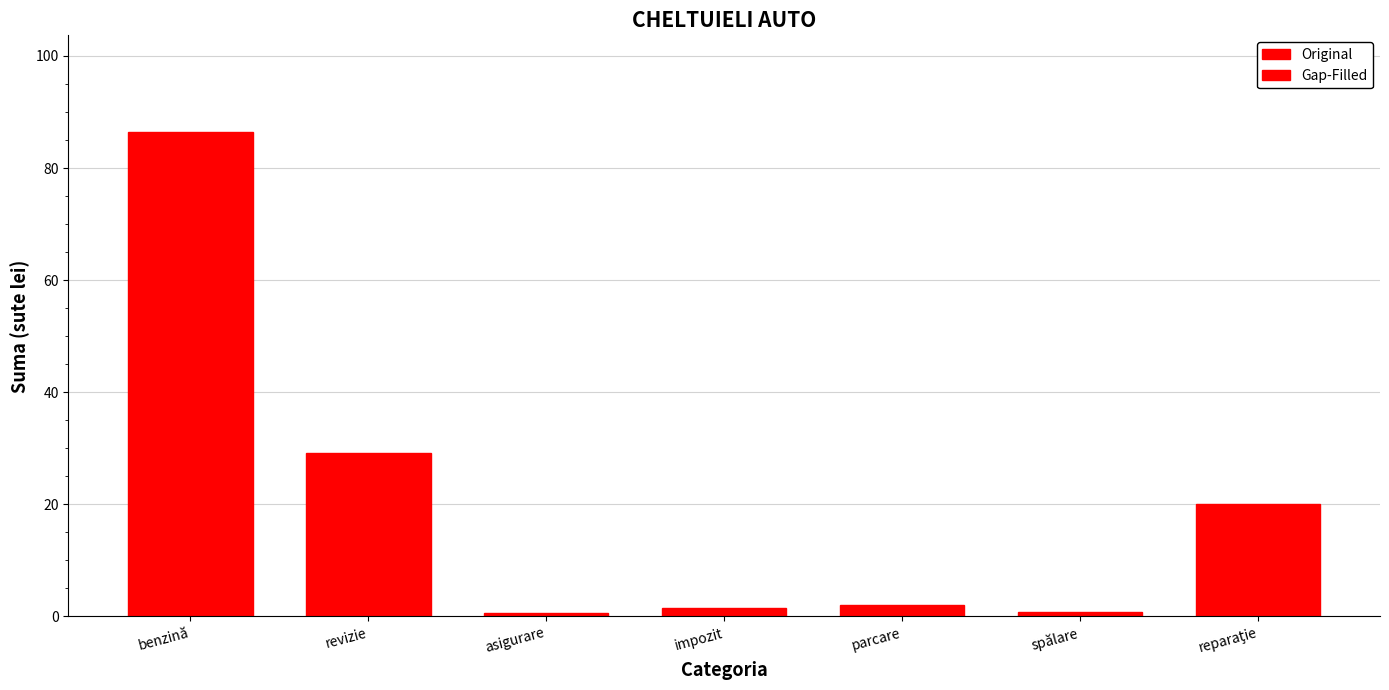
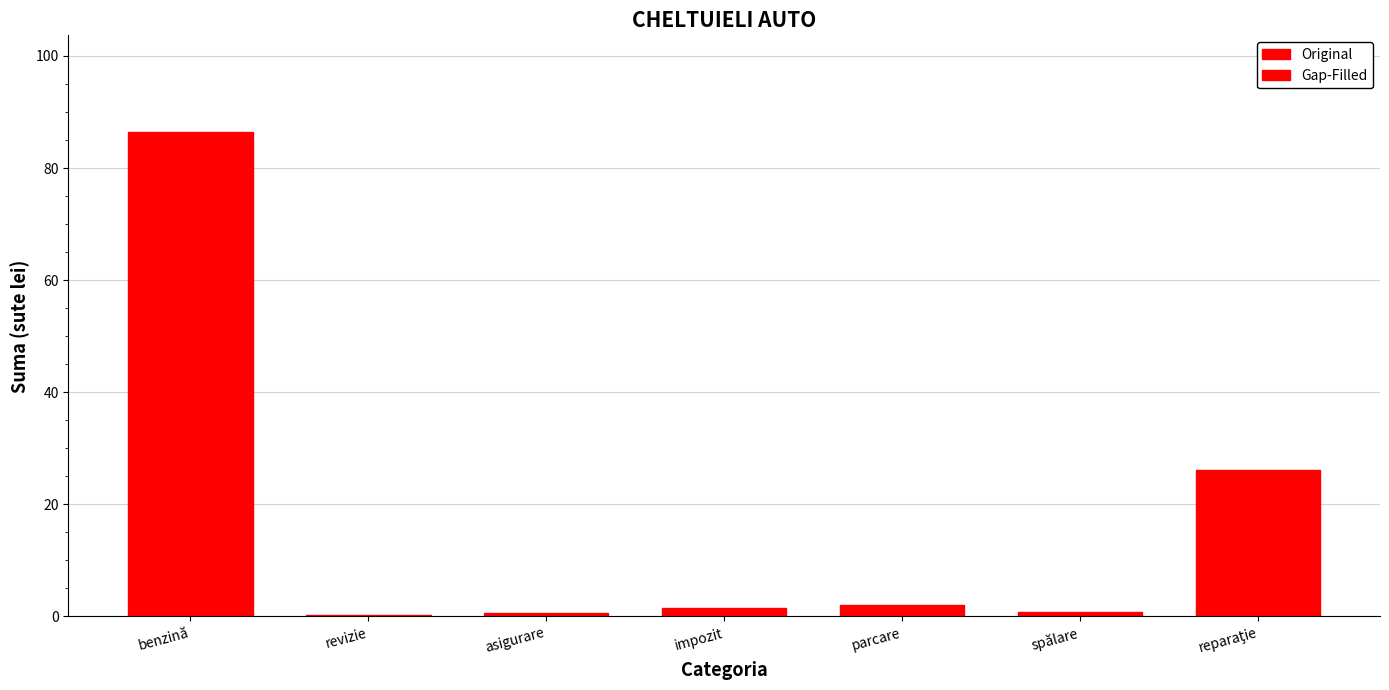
revizie: 29 -> 0
reparaţie: 20 -> 26
